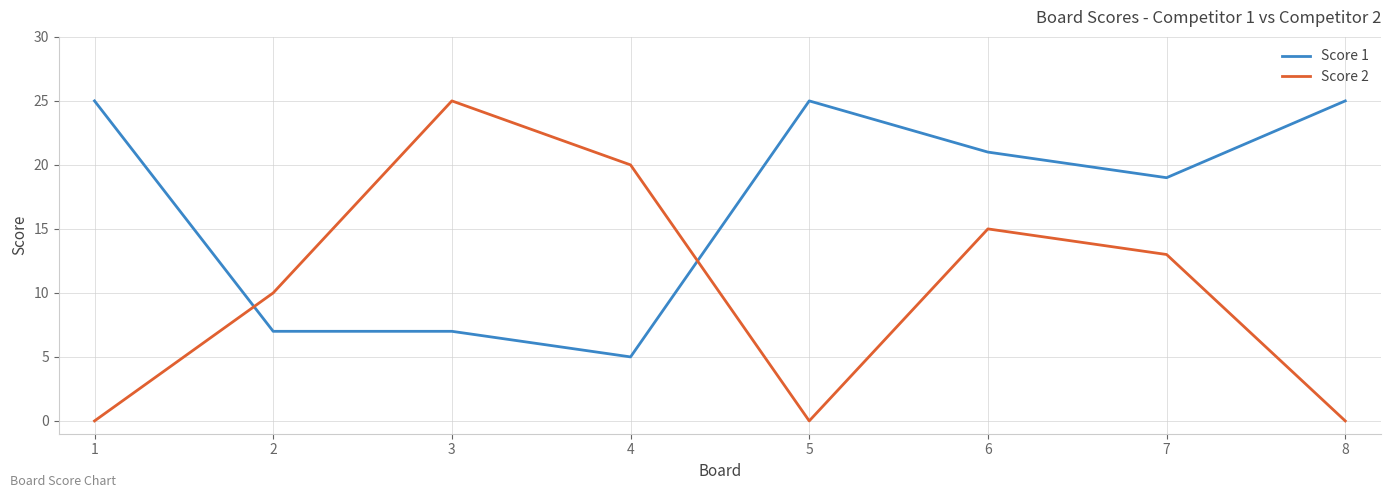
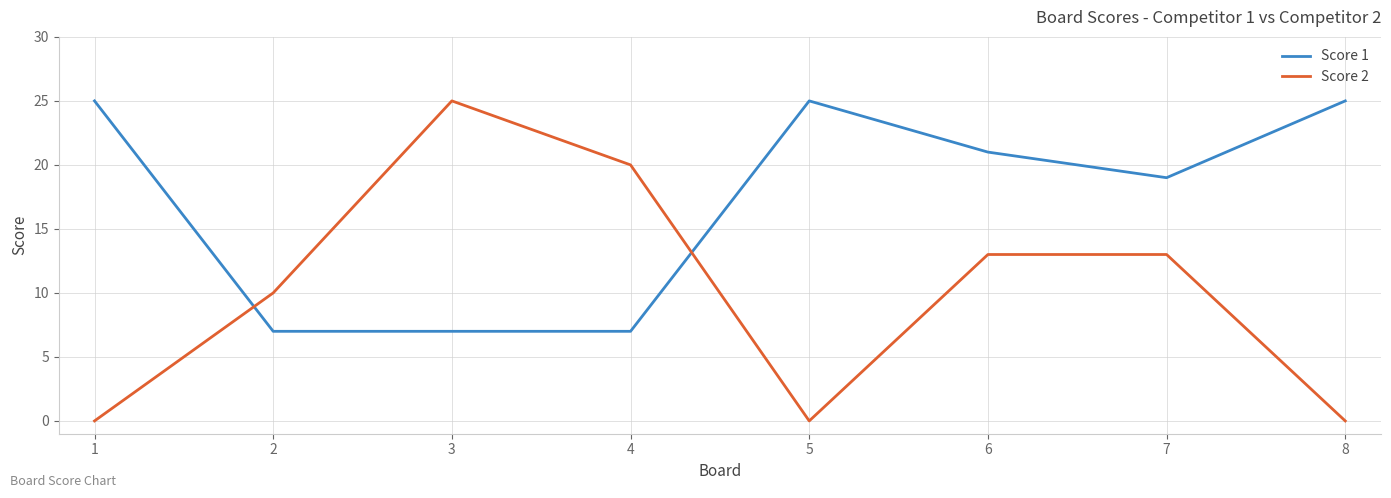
Score 1, 4: 5 -> 7
Score 2, 6: 15 -> 13
